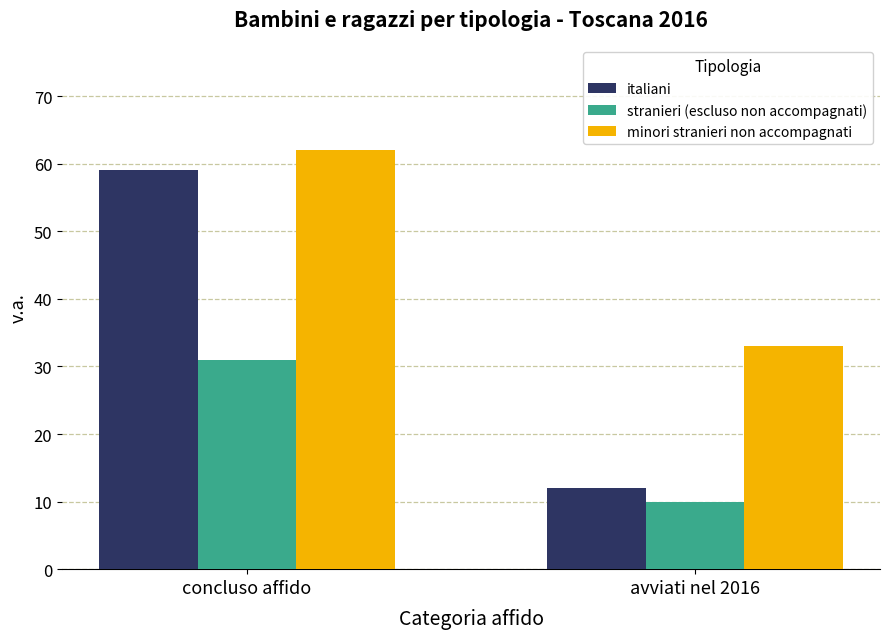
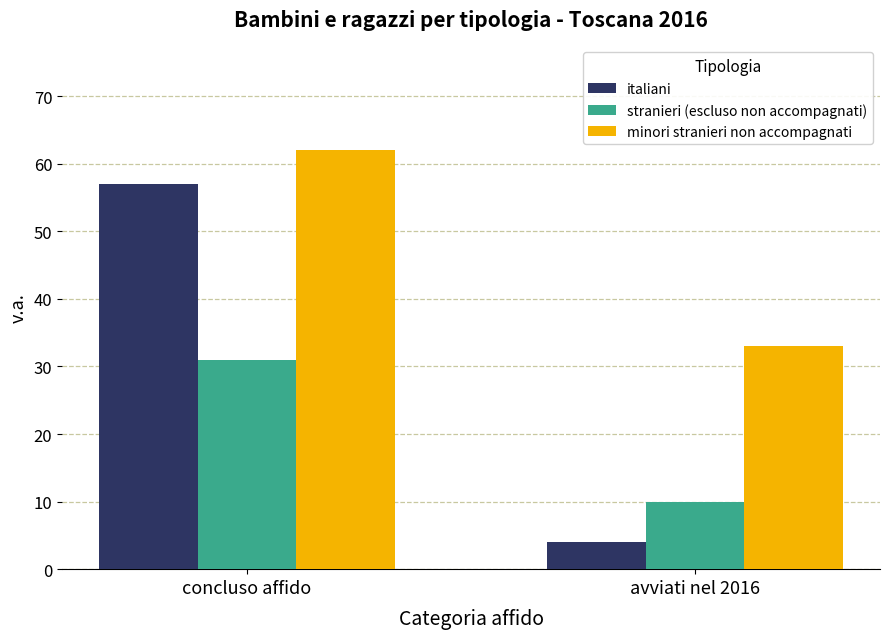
italiani, concluso affido: 59 -> 57
italiani, avviati nel 2016: 12 -> 4
